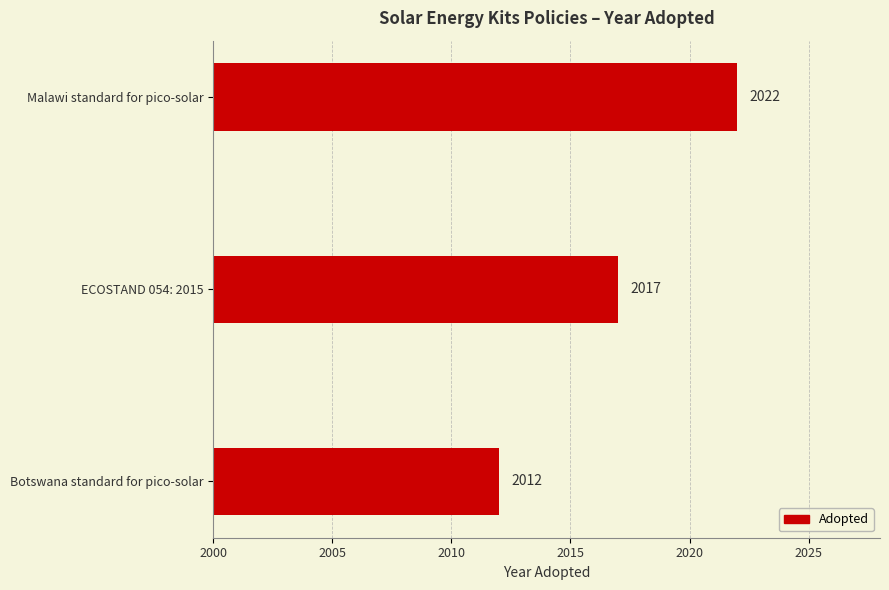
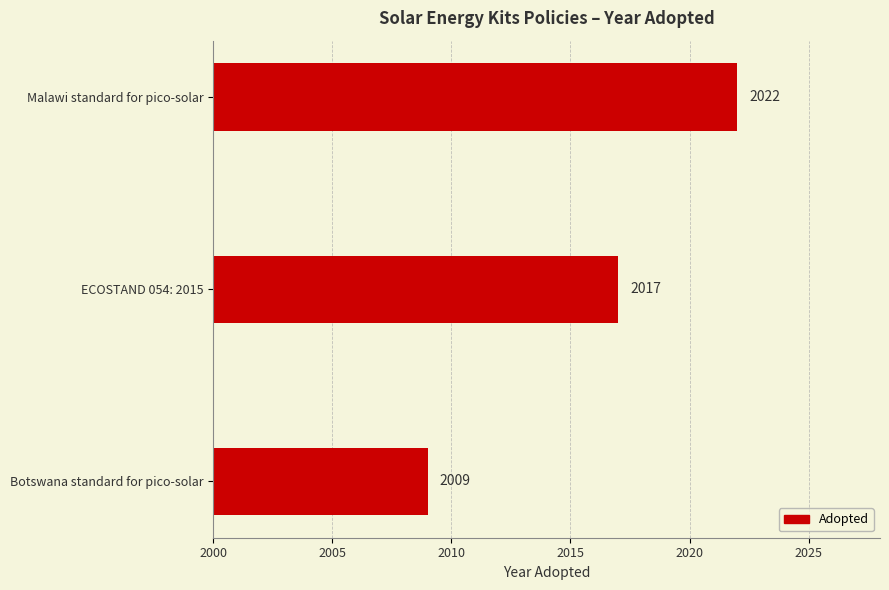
Botswana standard for pico-solar: 2012 -> 2009
